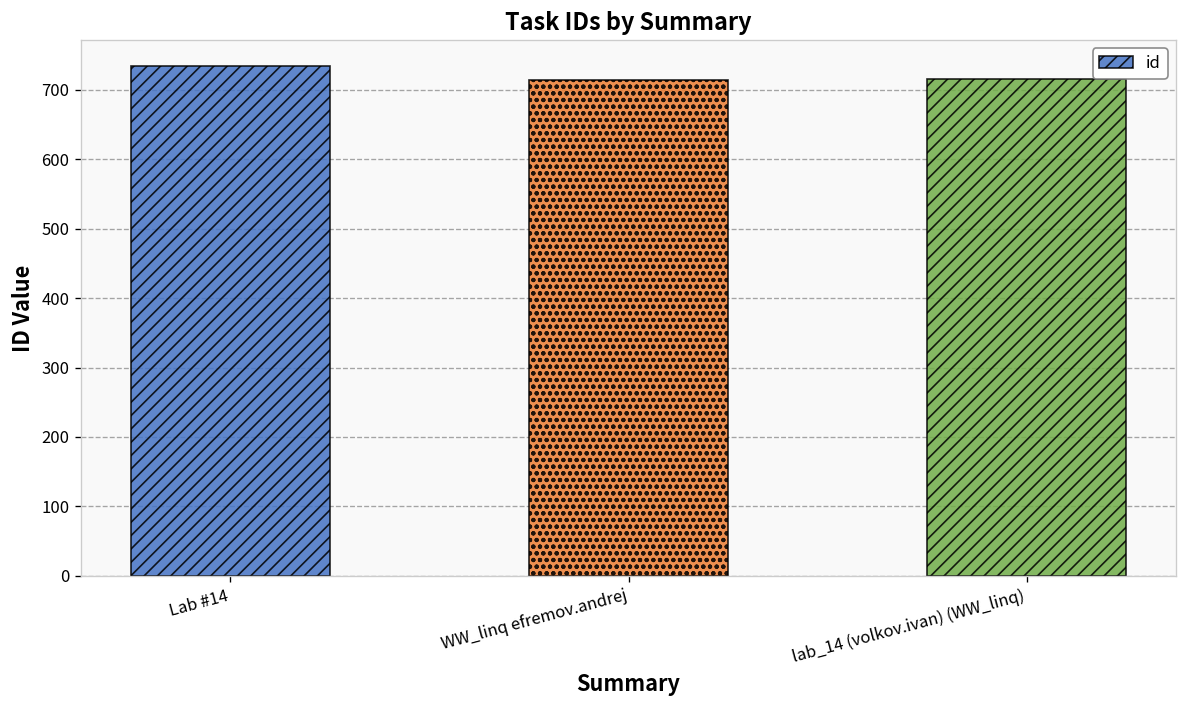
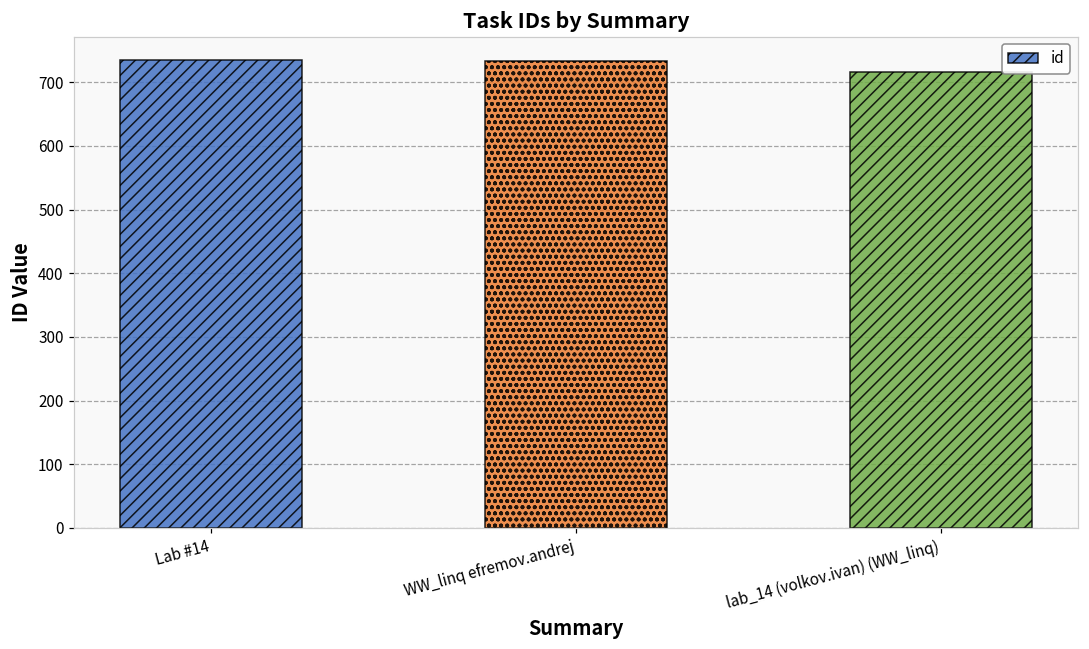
WW_linq efremov.andrej: 710 -> 730
